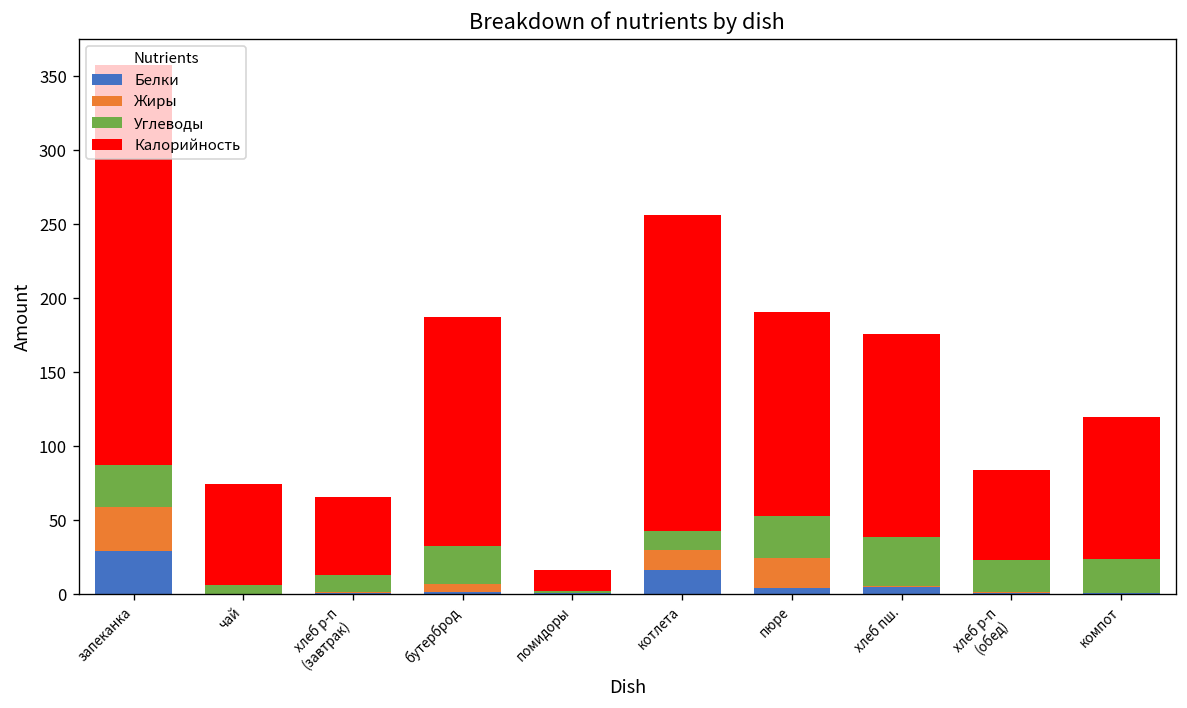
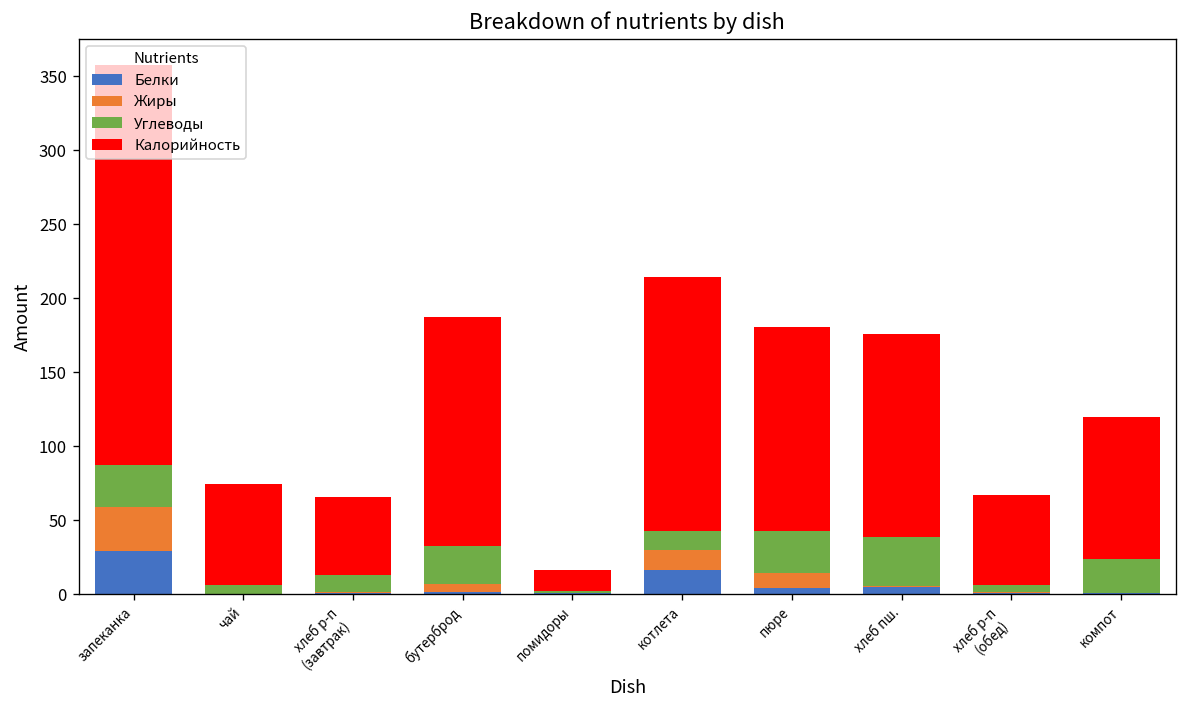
Калорийность, котлета: 214 -> 172
Жиры, пюре: 20 -> 10
Углеводы, хлеб р-п (обед): 22 -> 5
